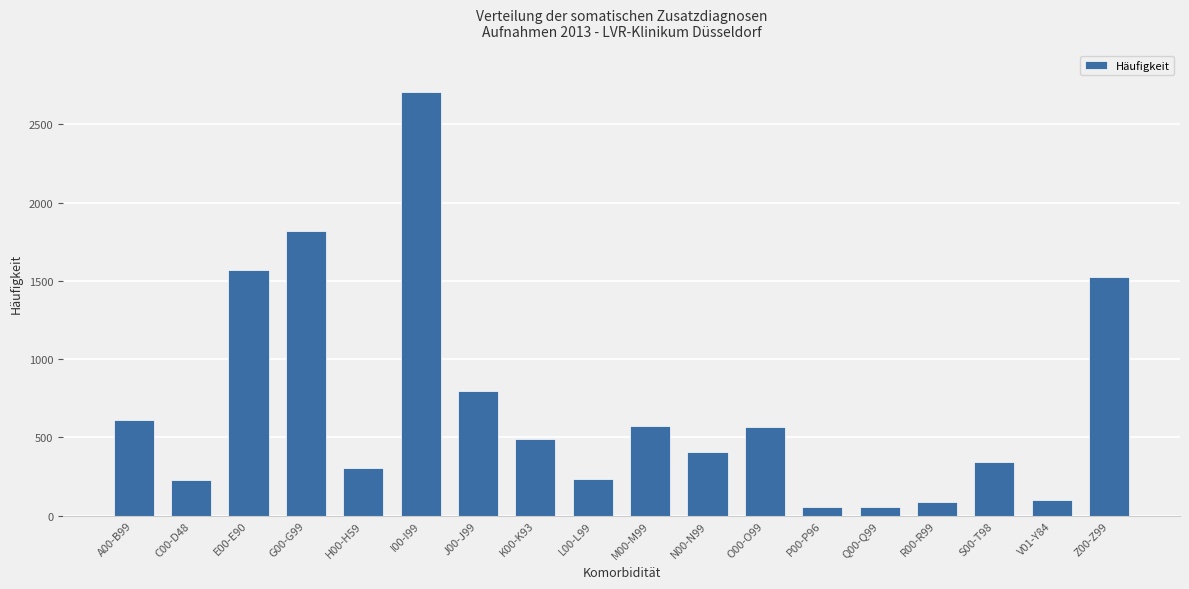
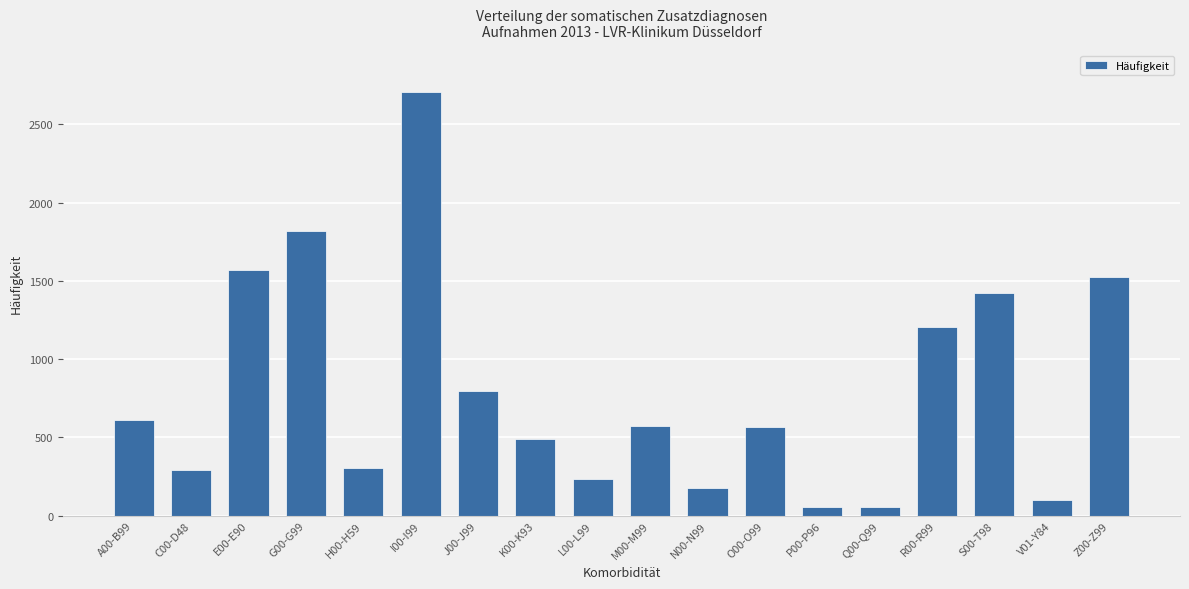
C00-D48: 230 -> 290
N00-N99: 410 -> 180
R00-R99: 90 -> 1210
S00-T98: 340 -> 1420
